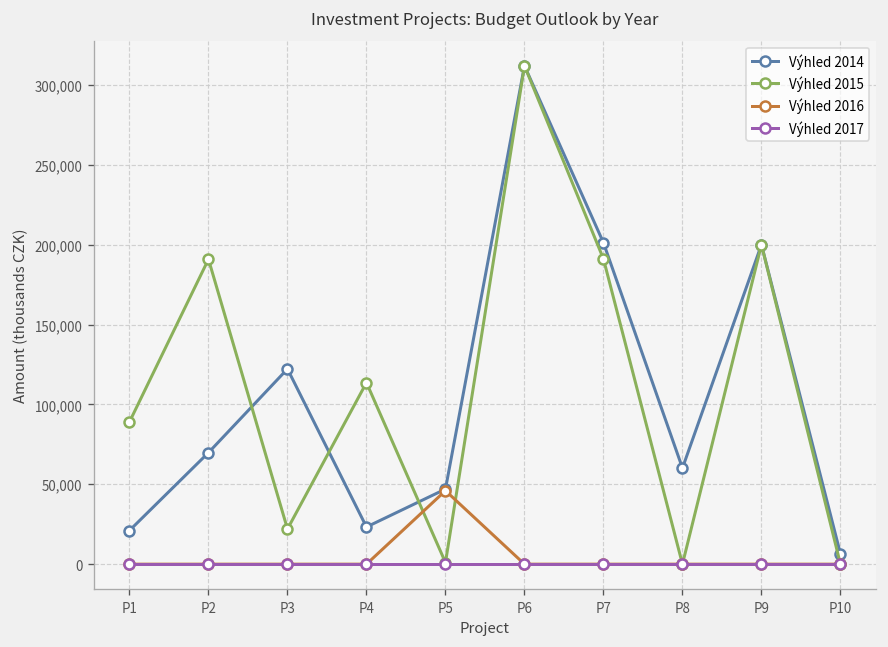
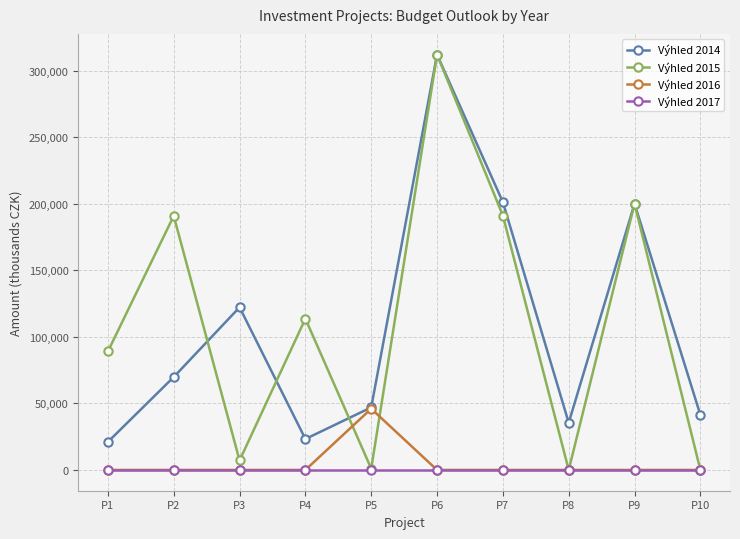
Výhled 2015, P3: 22,000 -> 7,000
Výhled 2014, P8: 60,000 -> 35,000
Výhled 2014, P10: 7,000 -> 41,000
